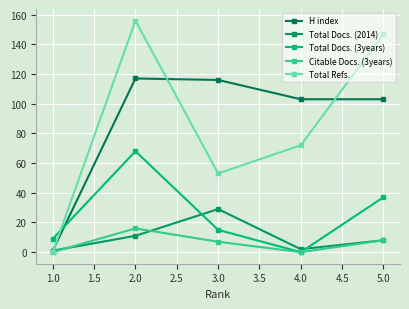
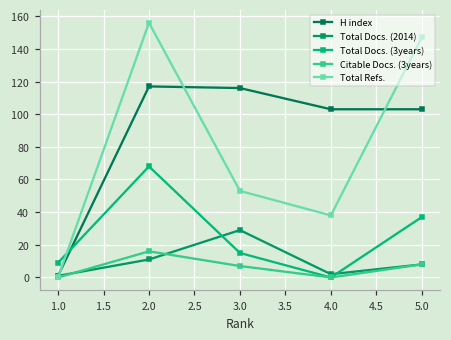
Total Refs., 4.0: 72 -> 38
